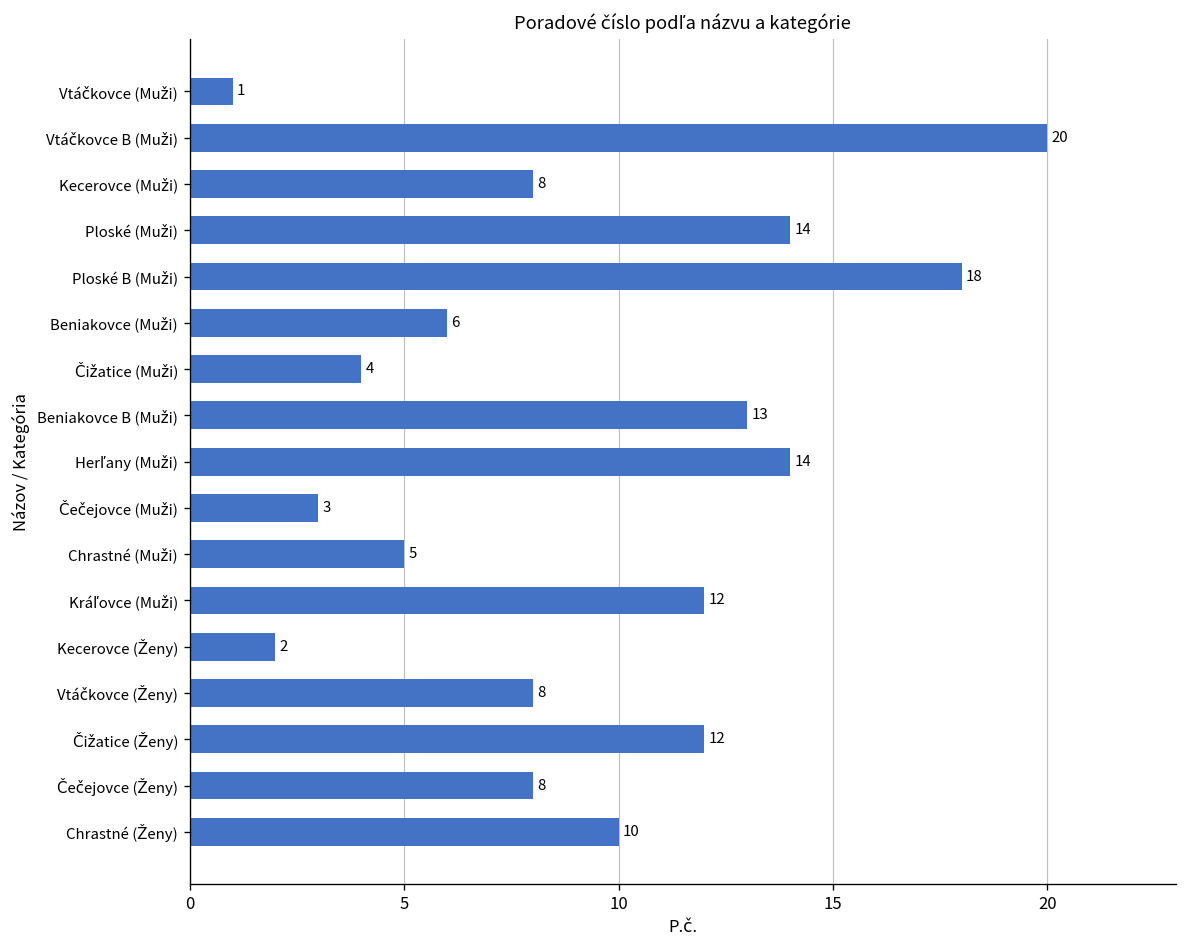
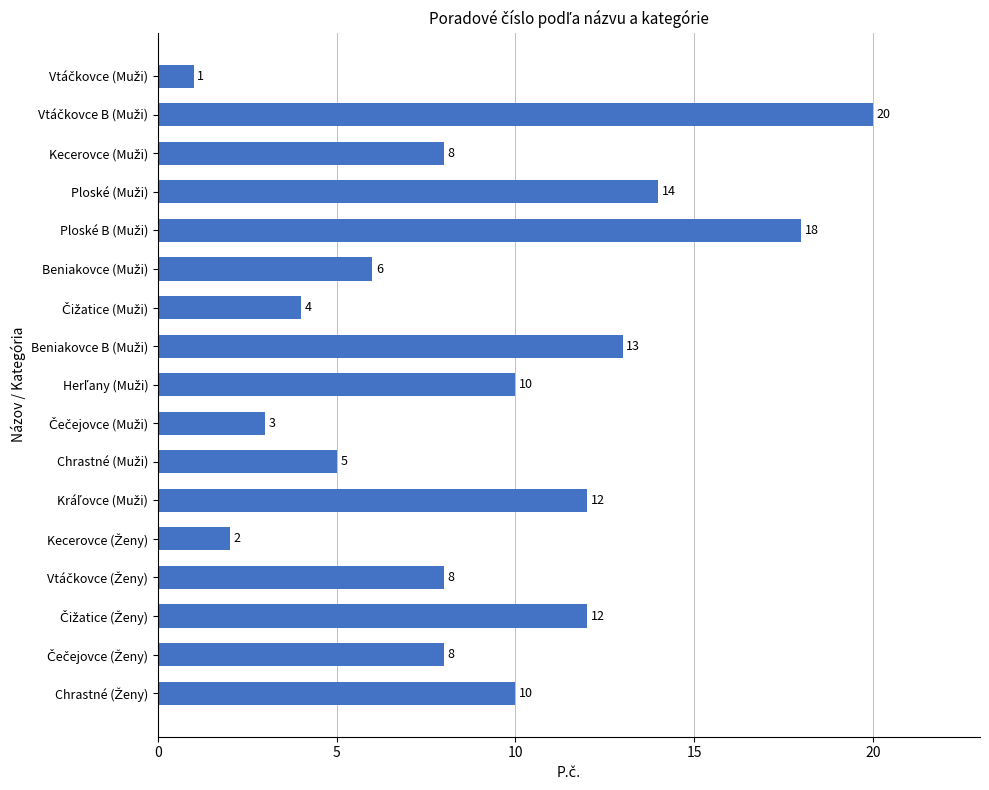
Herľany (Muži): 14 -> 10
